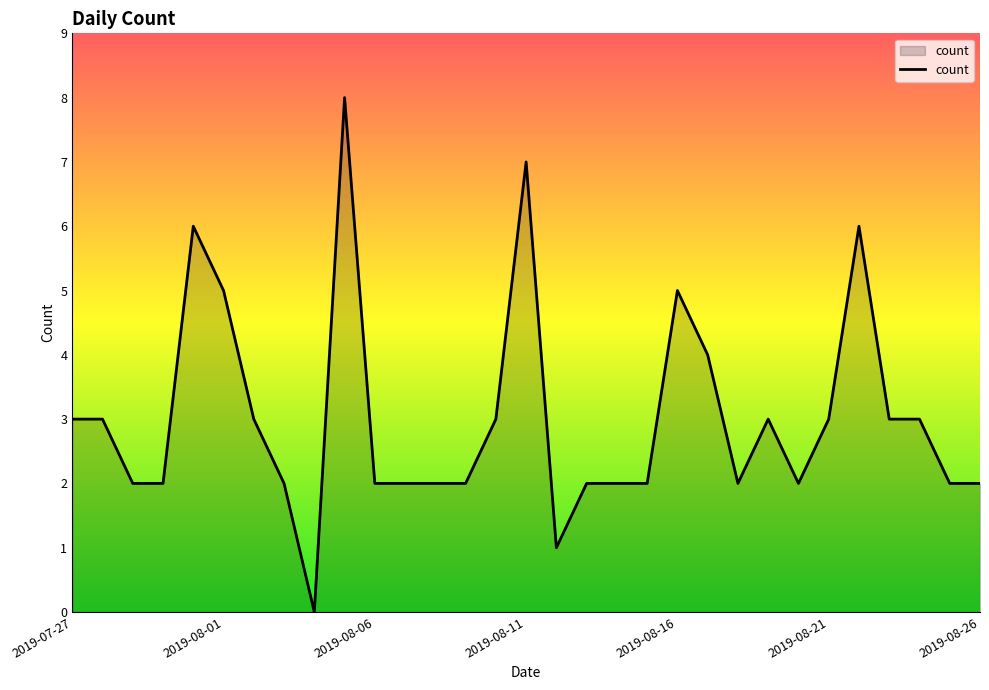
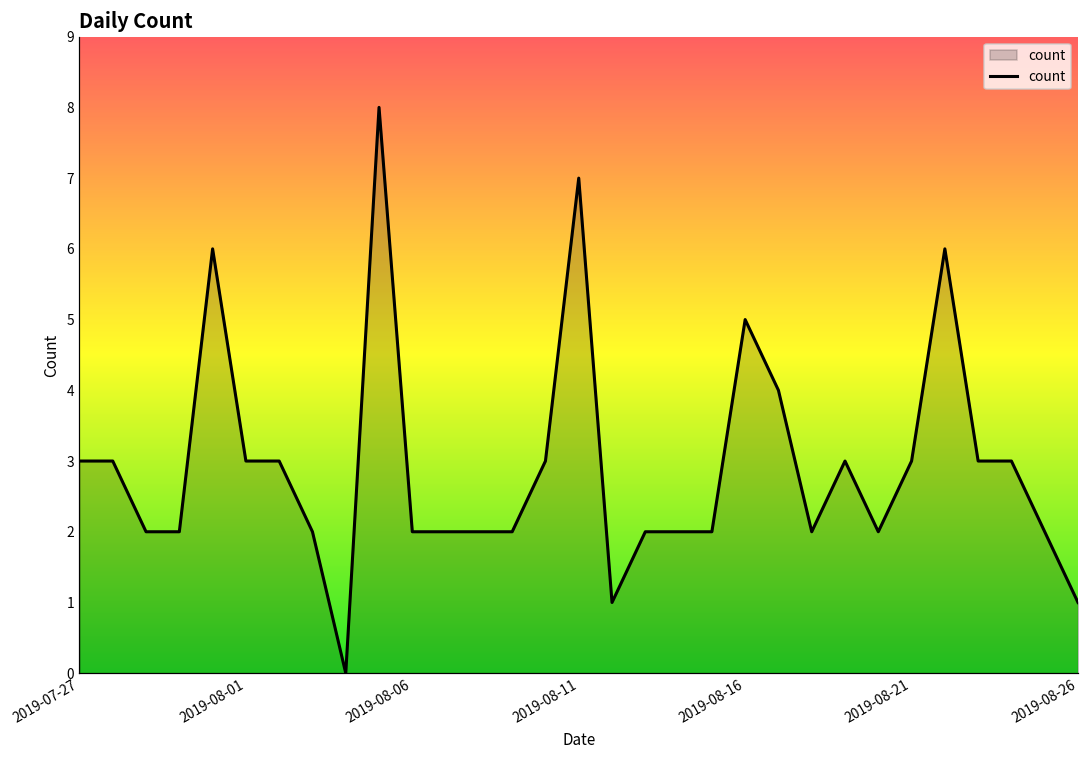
2019-08-01: 5 -> 3
2019-08-26: 2 -> 1
